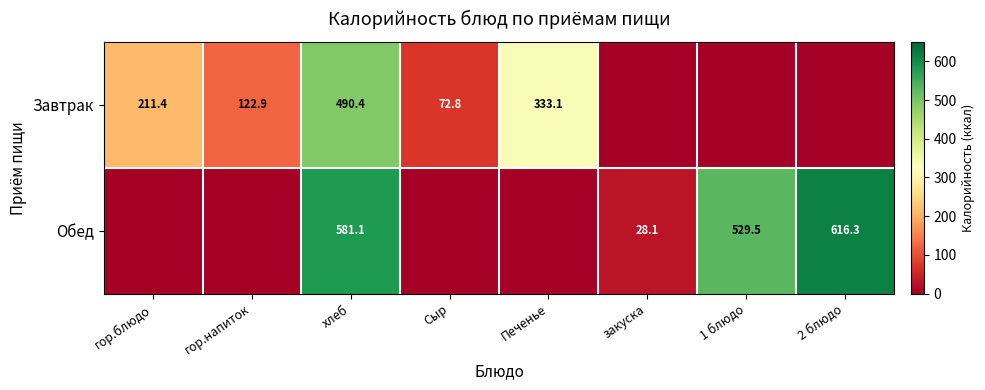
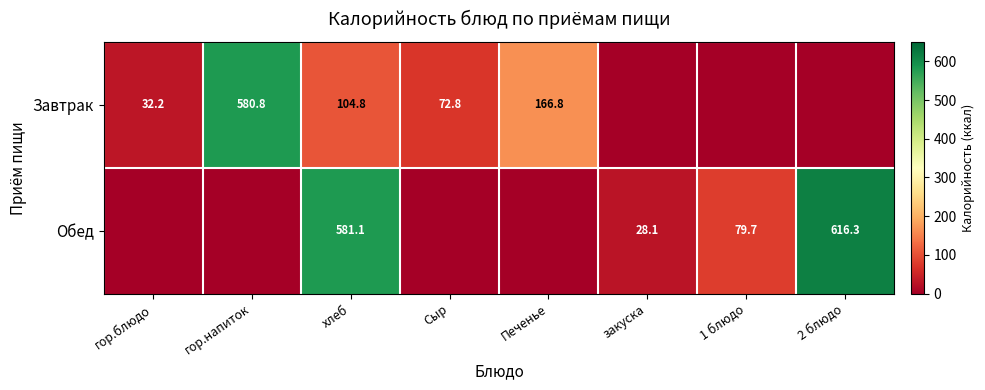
Завтрак, гор.блюдо: 211.4 -> 32.2
Завтрак, гор.напиток: 122.9 -> 580.8
Завтрак, хлеб: 490.4 -> 104.8
Завтрак, Печенье: 333.1 -> 166.8
Обед, 1 блюдо: 529.5 -> 79.7
